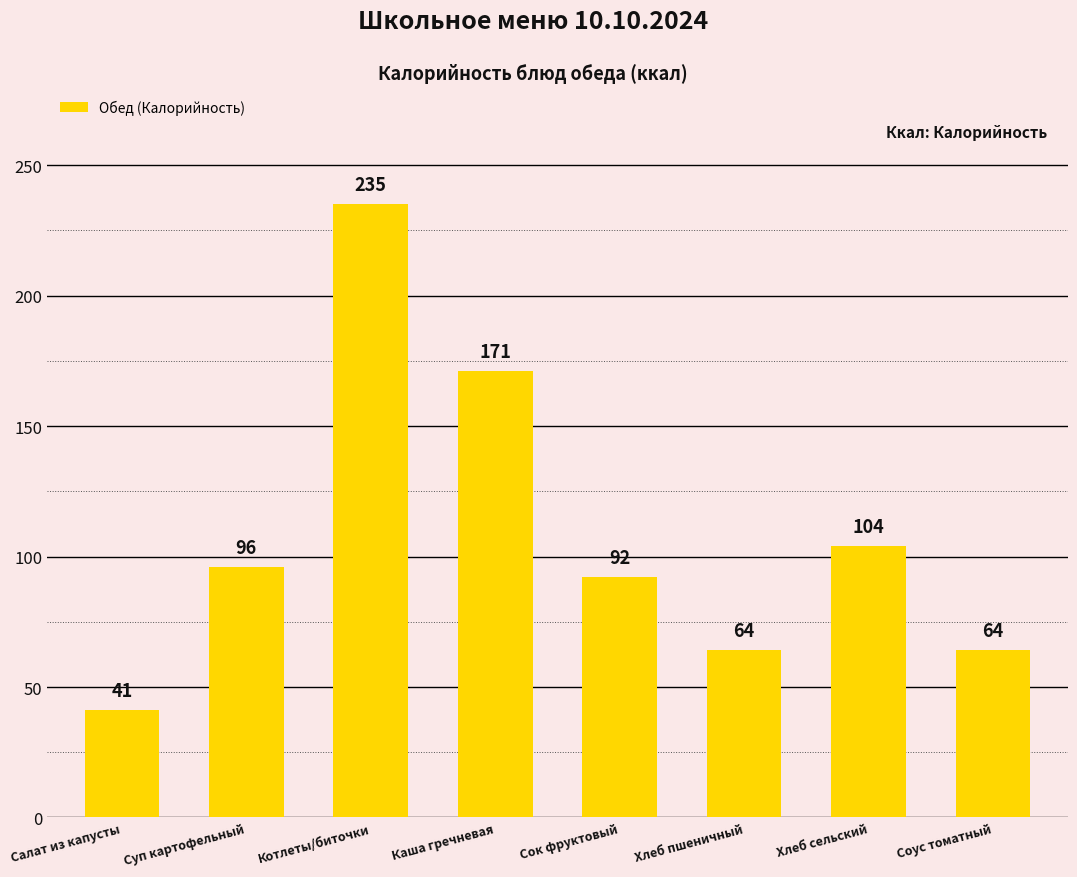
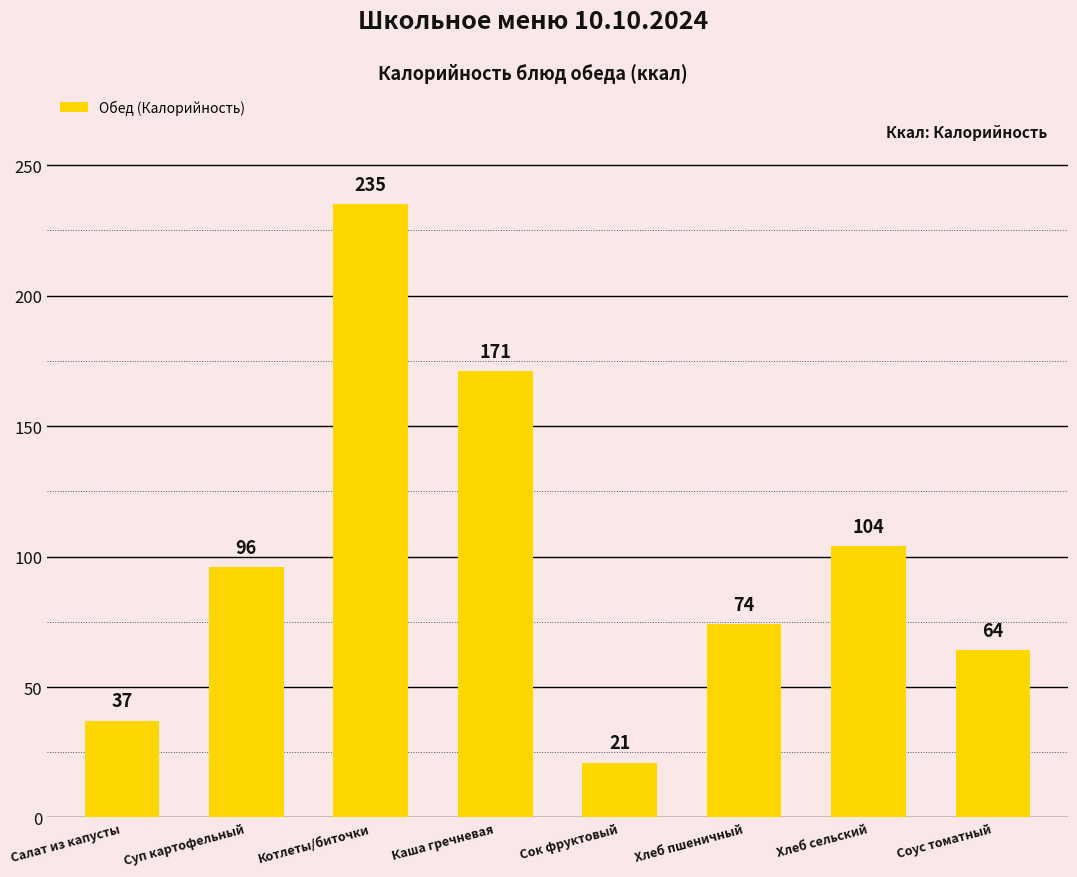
Салат из капусты: 41 -> 37
Сок фруктовый: 92 -> 21
Хлеб пшеничный: 64 -> 74
